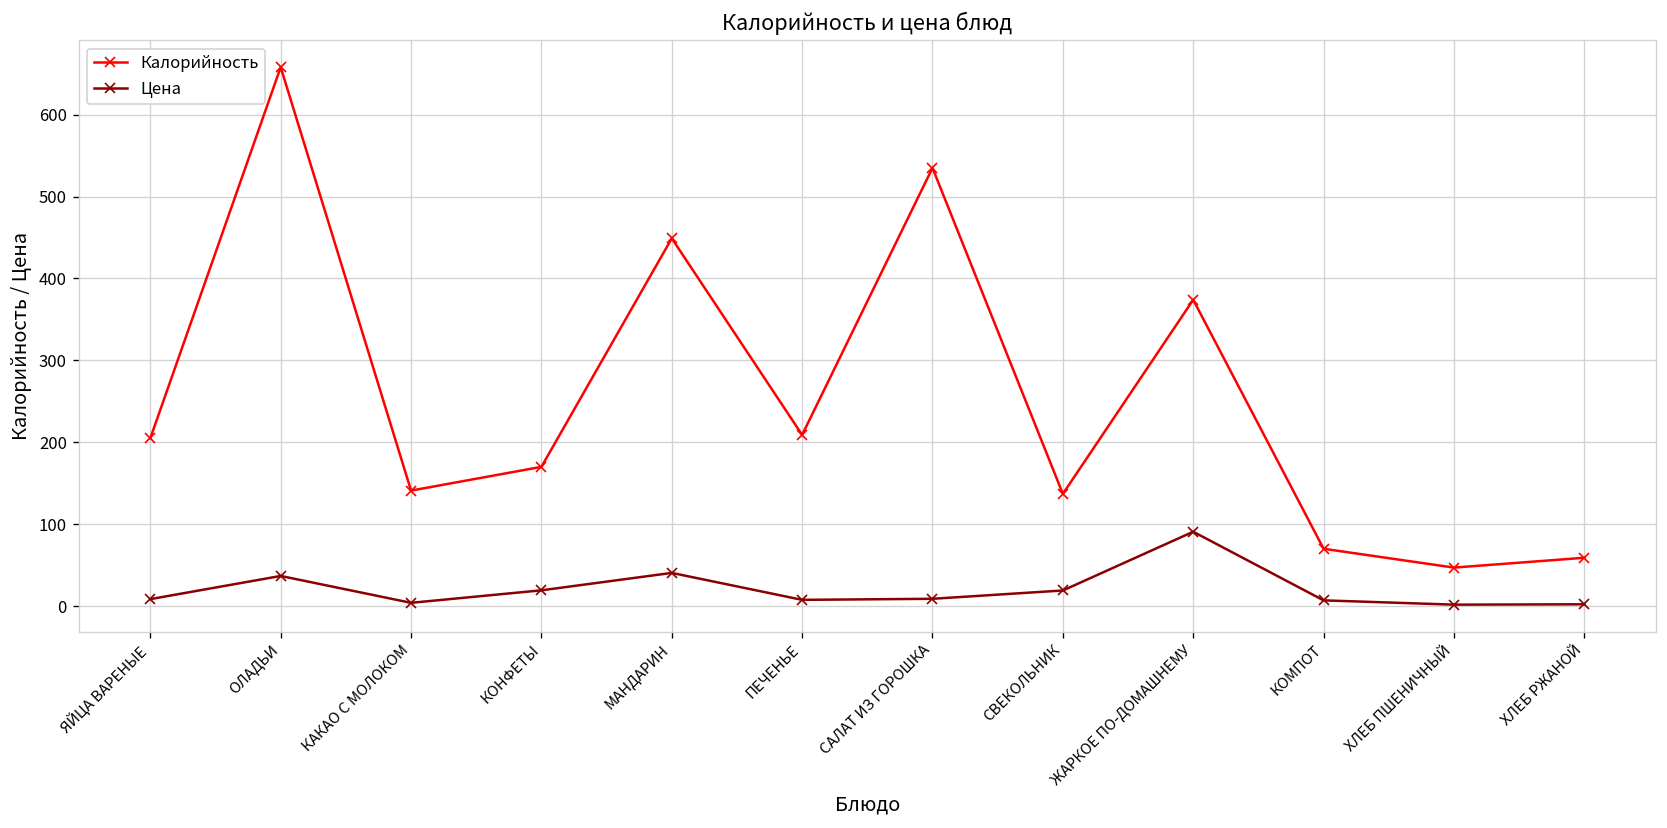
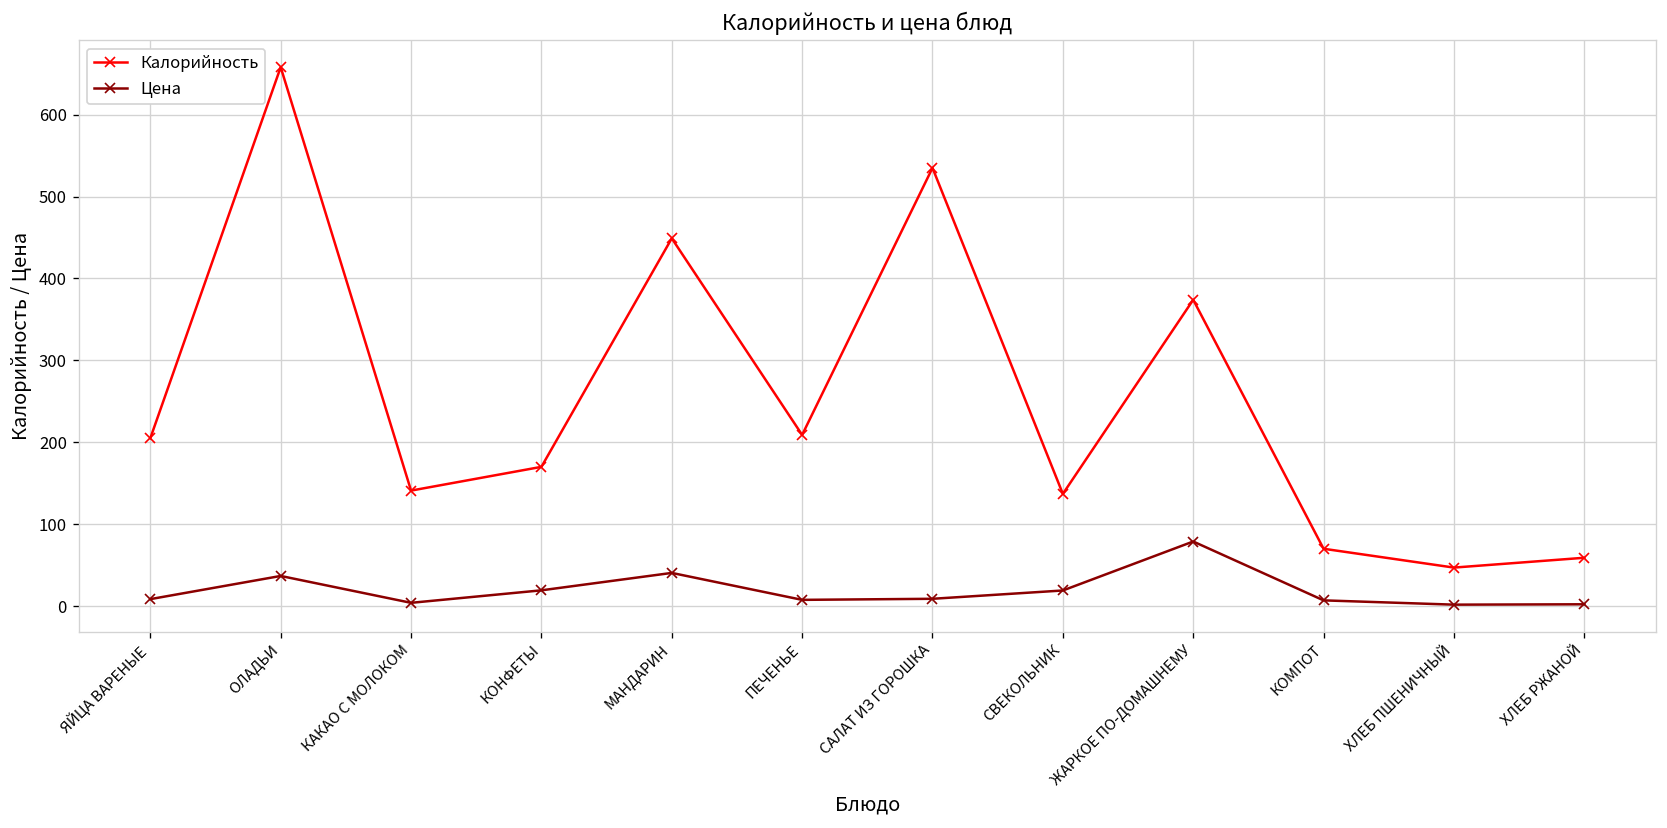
Цена, ЖАРКОЕ ПО-ДОМАШНЕМУ: 90 -> 80
